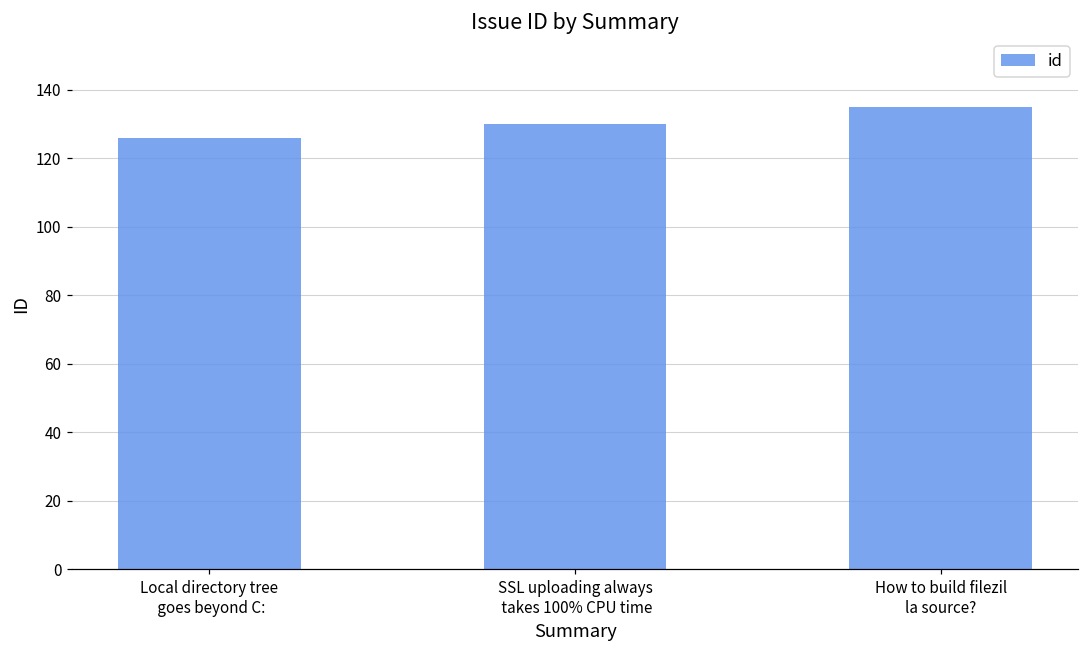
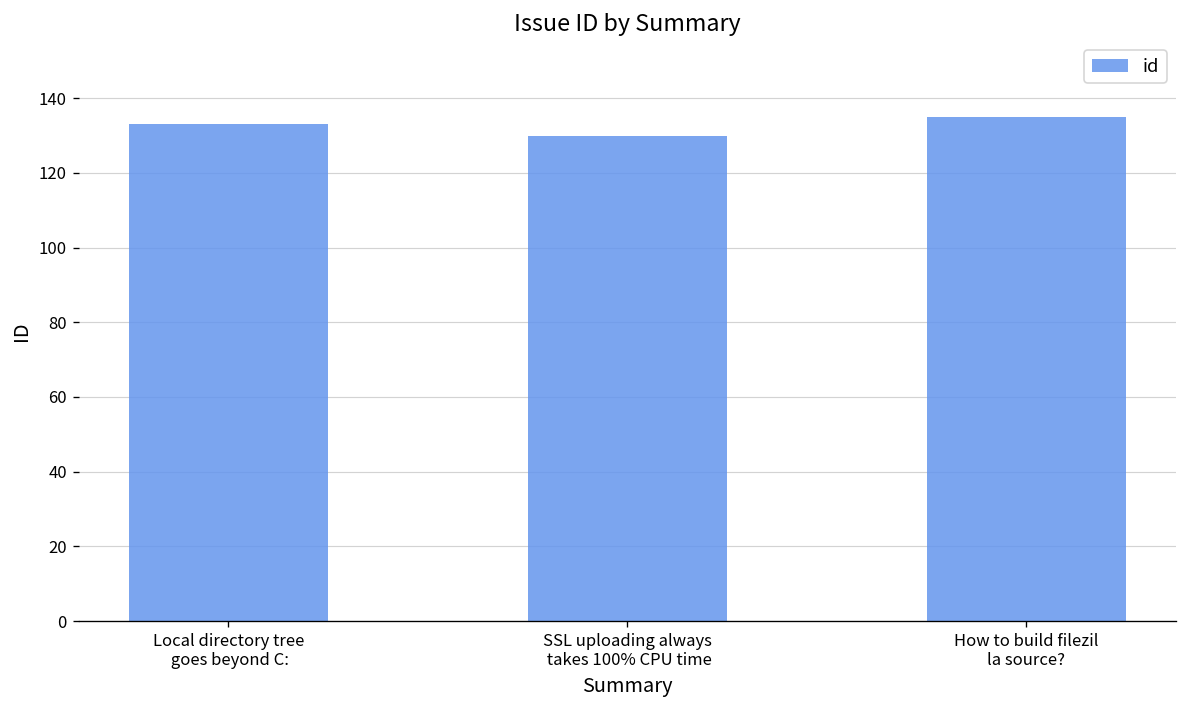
Local directory tree goes beyond C:: 126 -> 133
